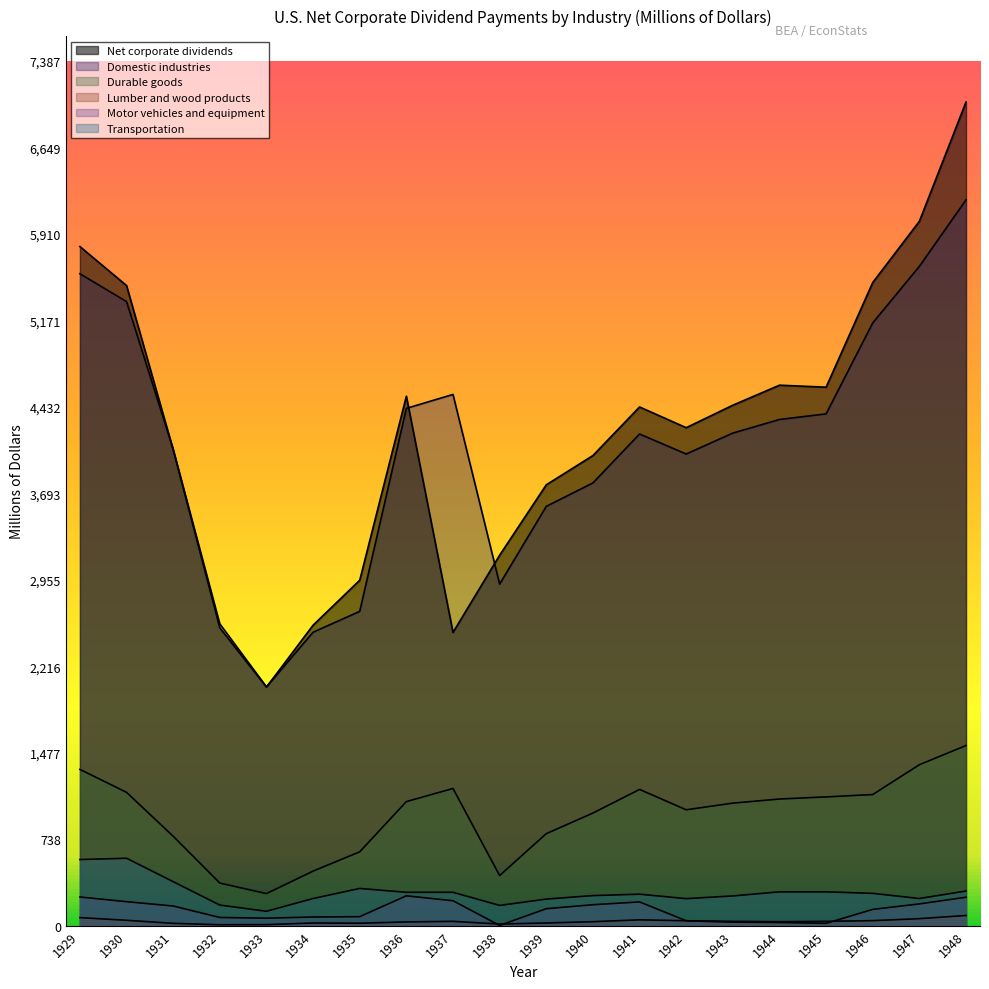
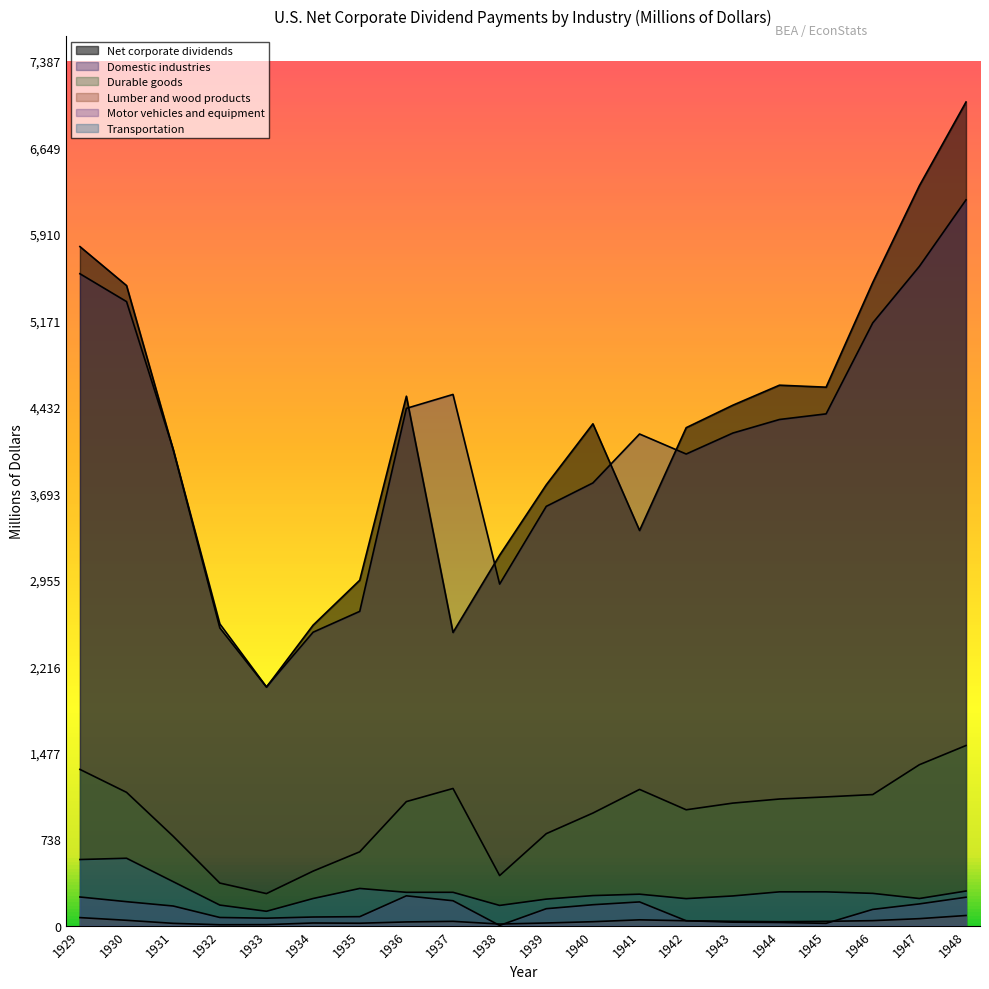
Net corporate dividends, 1940: 4,020 -> 4,290
Net corporate dividends, 1941: 4,430 -> 3,380
Net corporate dividends, 1947: 6,020 -> 6,320
